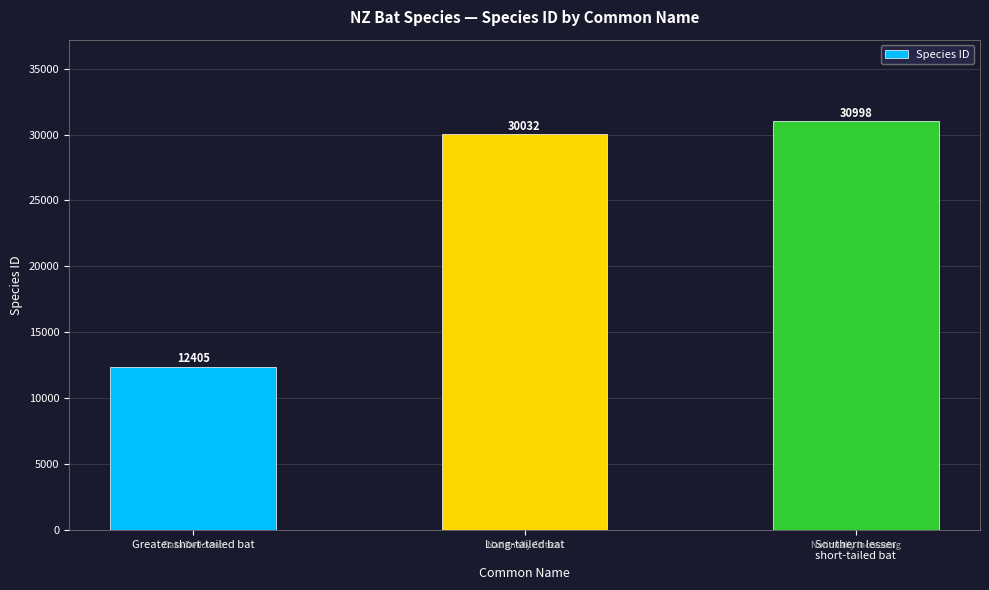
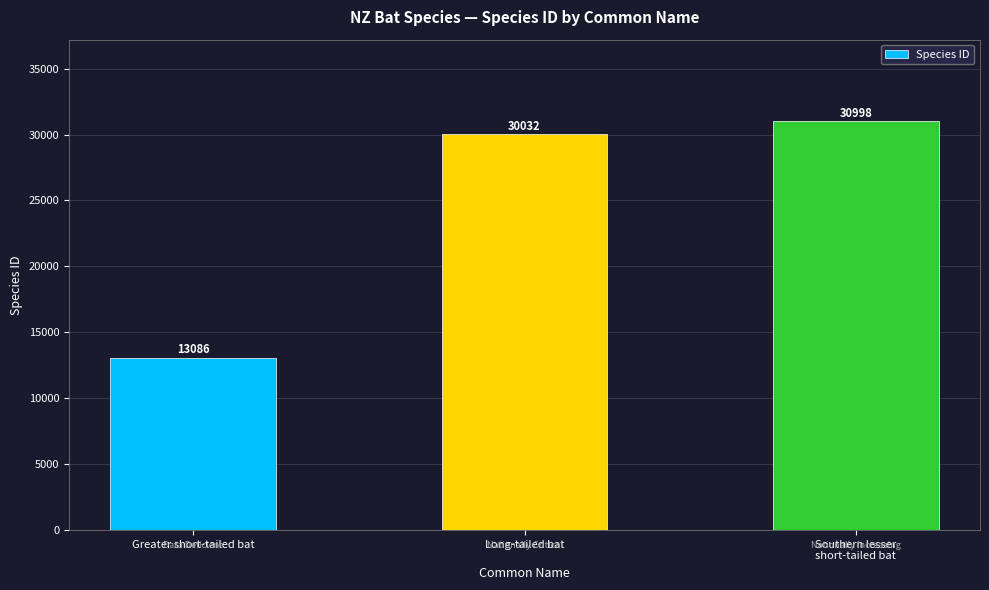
Greater short-tailed bat: 12405 -> 13086
